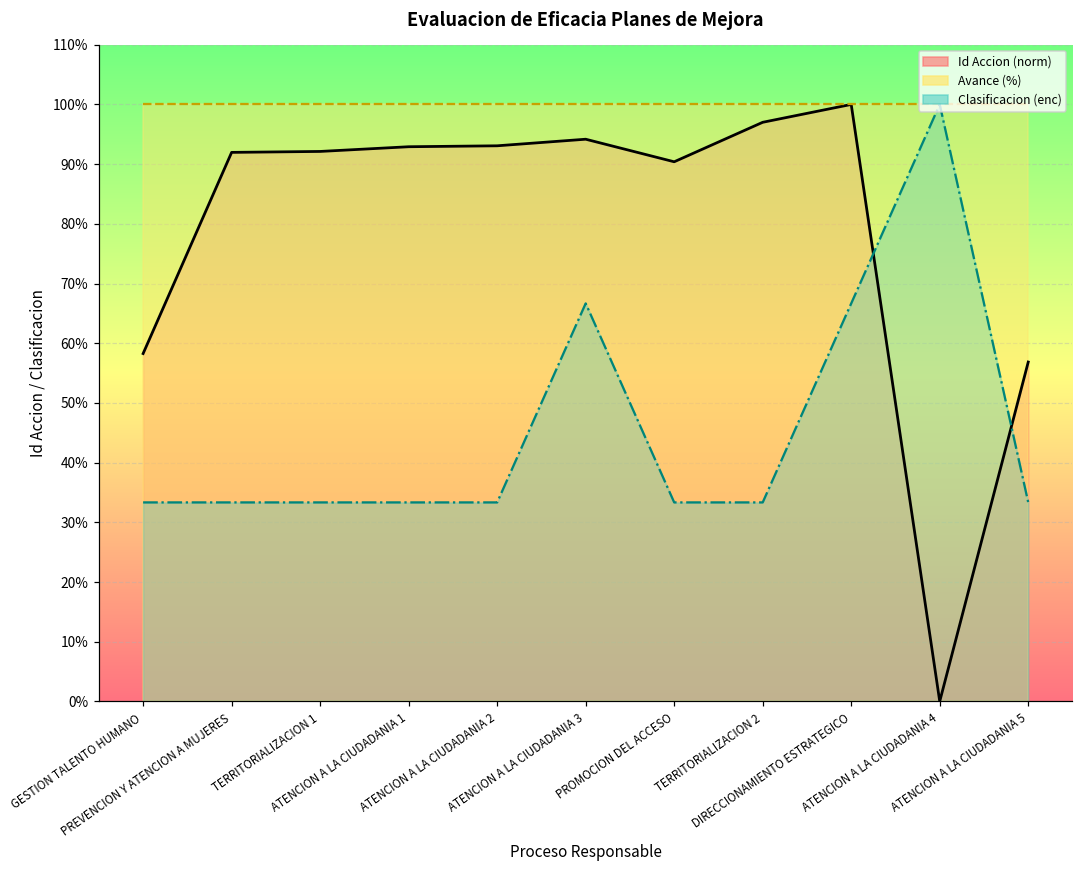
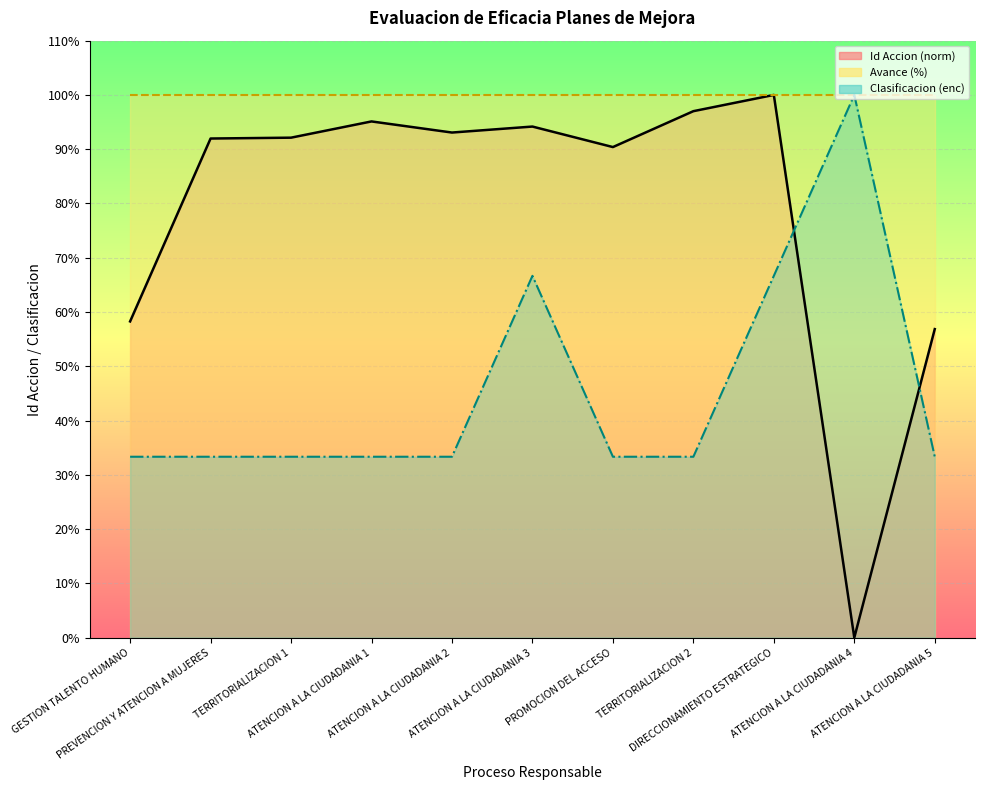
Id Accion (norm), ATENCION A LA CIUDADANIA 1: 93% -> 95%
